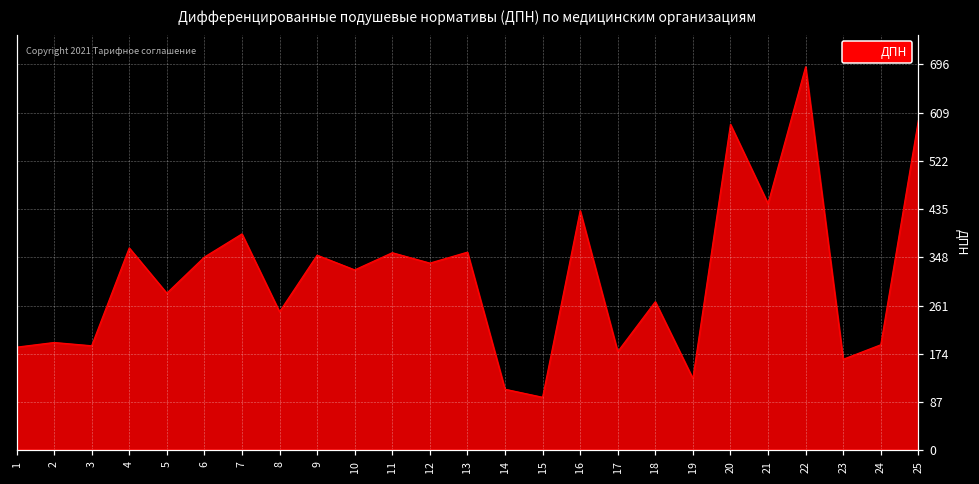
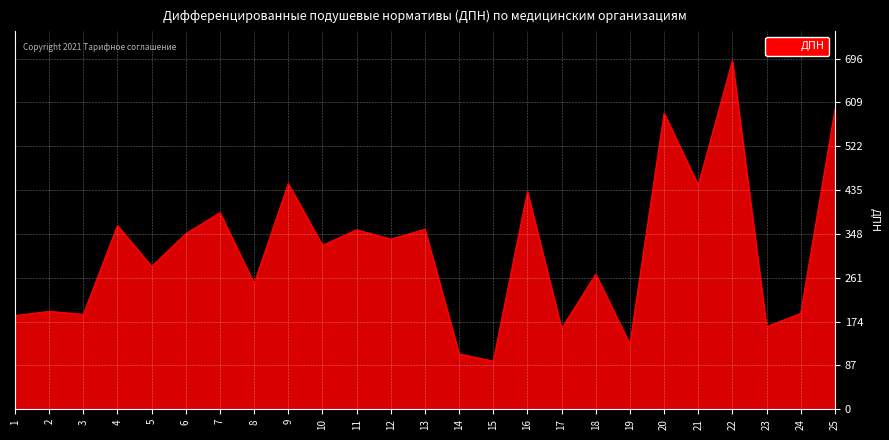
9: 350 -> 450
17: 180 -> 160
